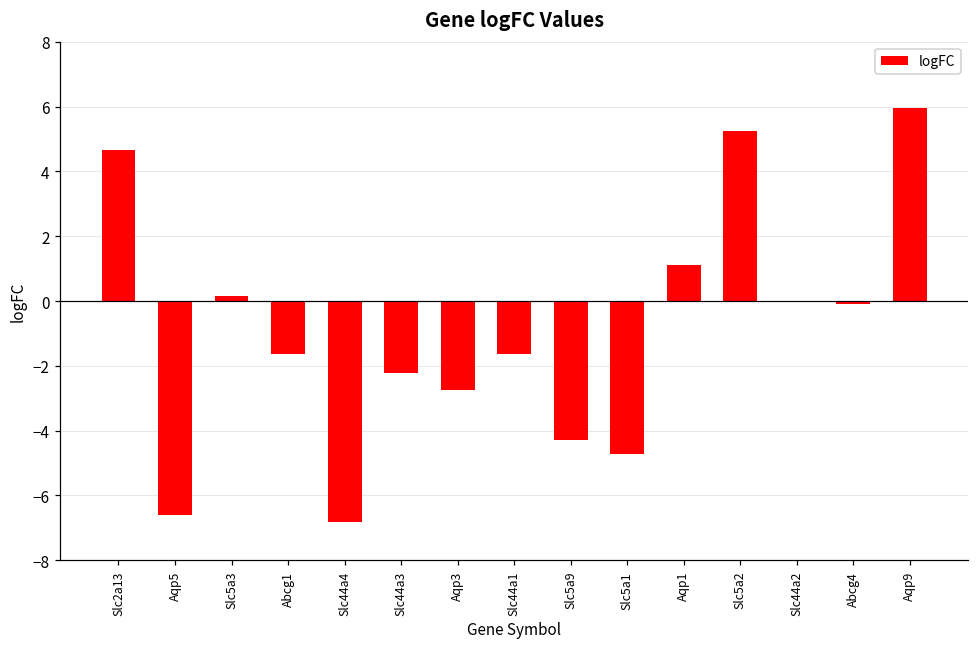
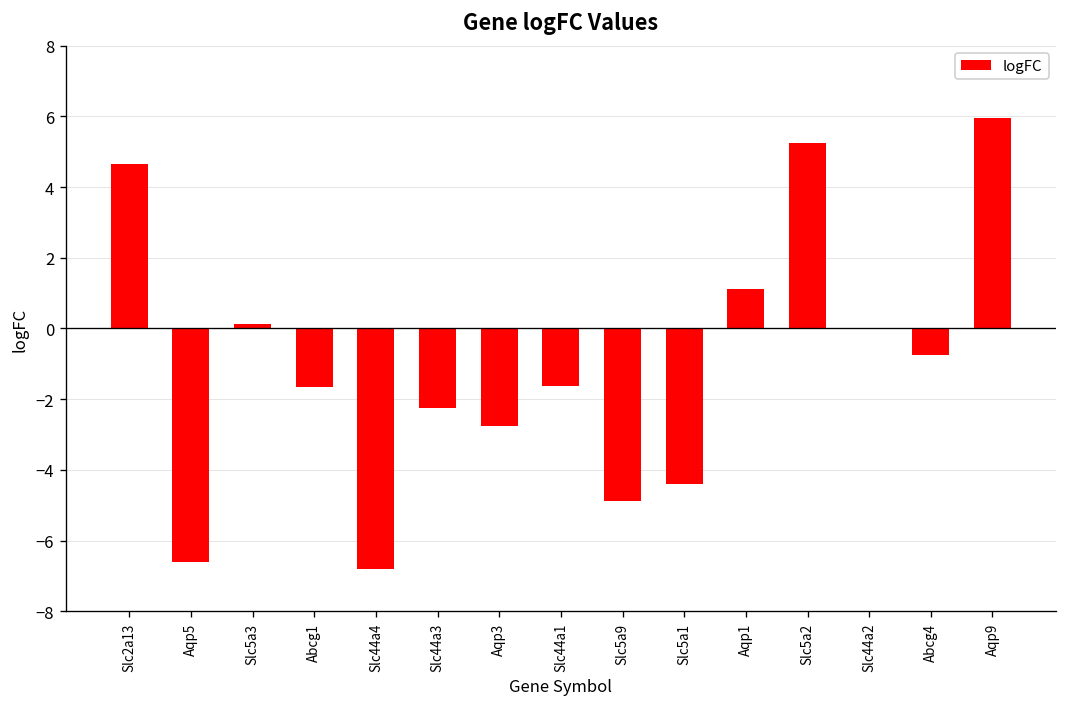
Slc5a9: -4.3 -> -4.9
Slc5a1: -4.7 -> -4.4
Abcg4: -0.1 -> -0.8
